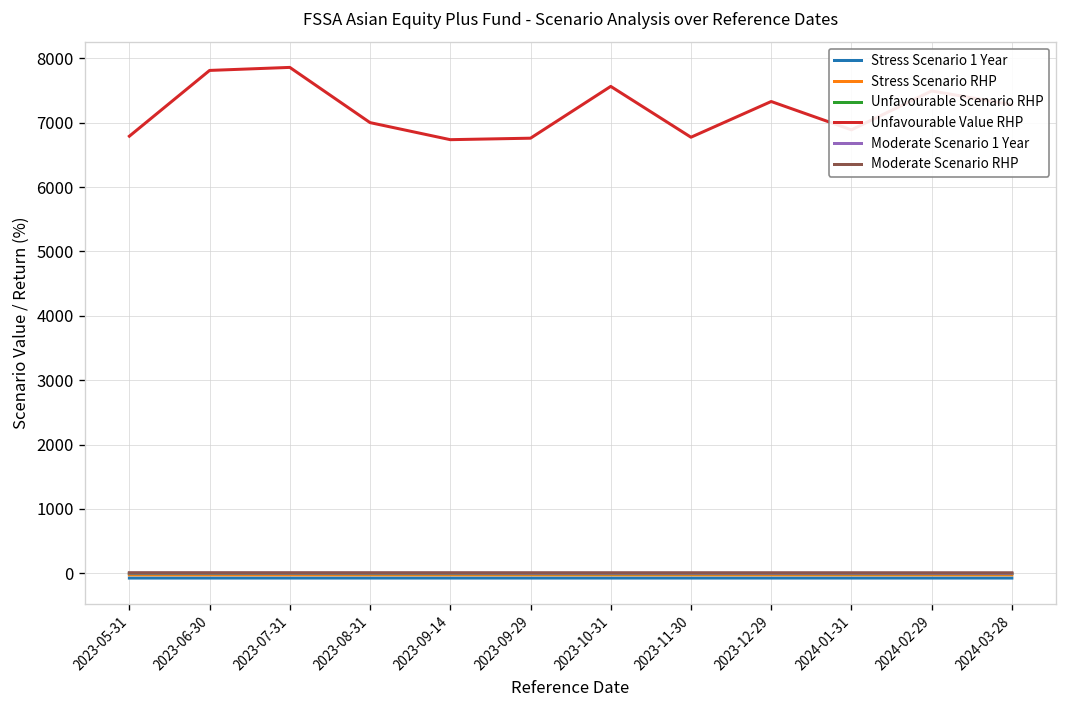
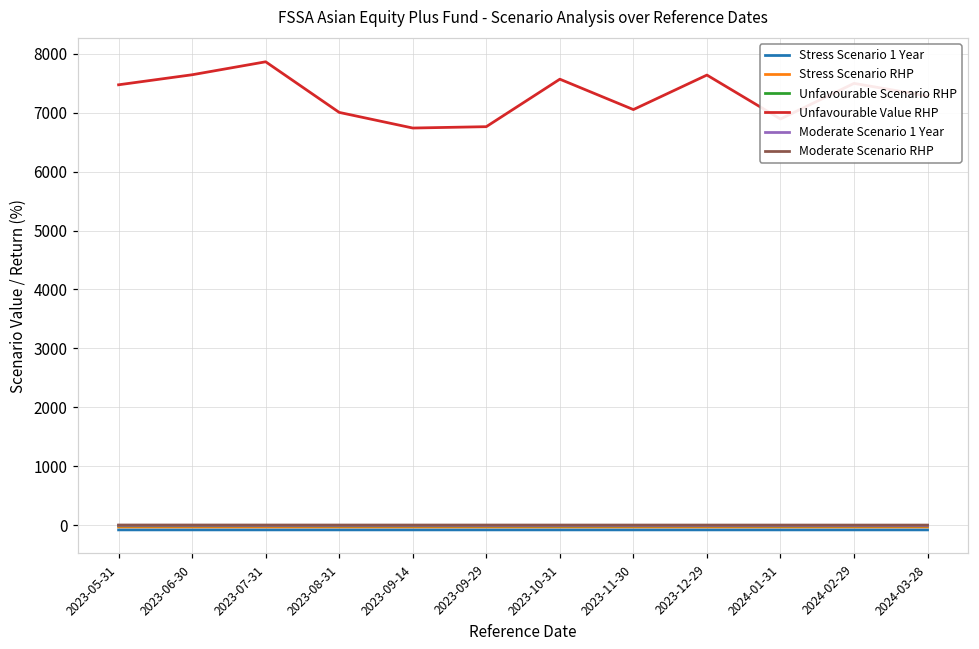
Unfavourable Value RHP, 2023-05-31: 6800 -> 7500
Unfavourable Value RHP, 2023-06-30: 7800 -> 7600
Unfavourable Value RHP, 2023-11-30: 6800 -> 7100
Unfavourable Value RHP, 2023-12-29: 7300 -> 7600
